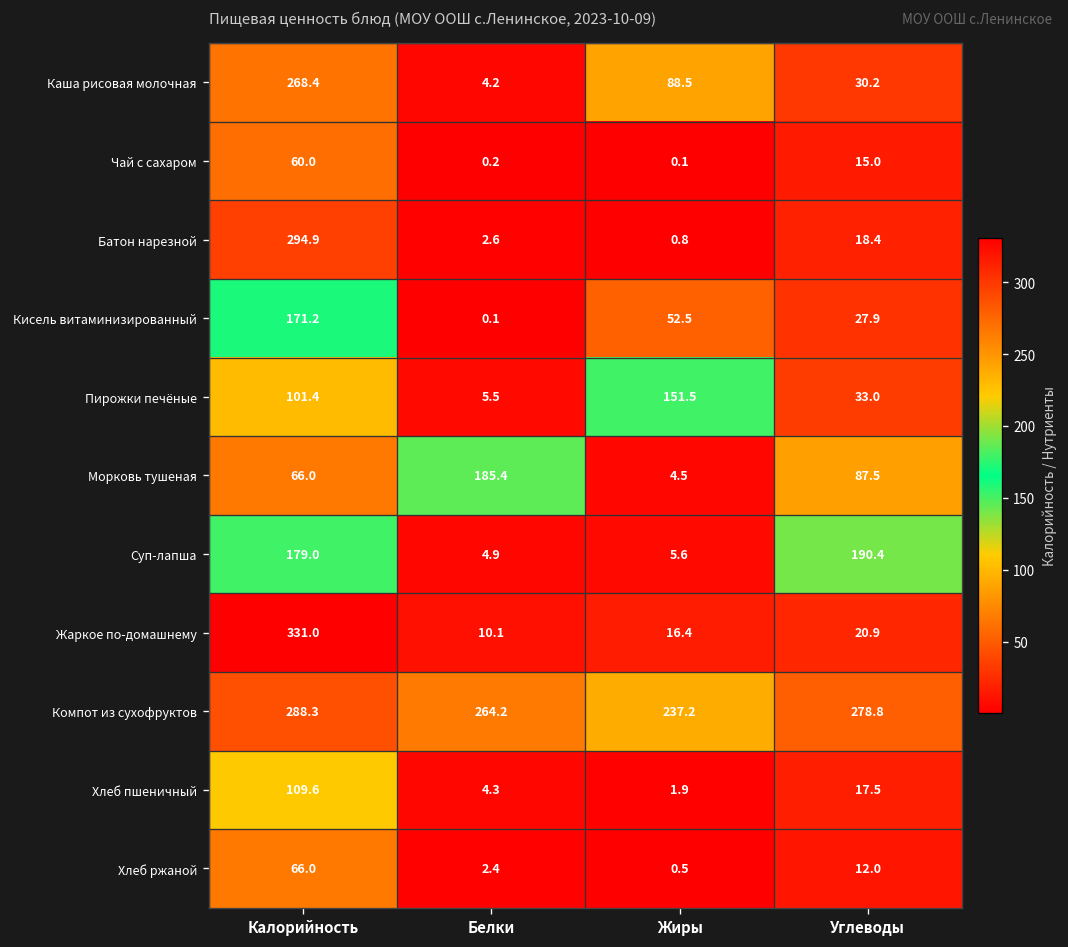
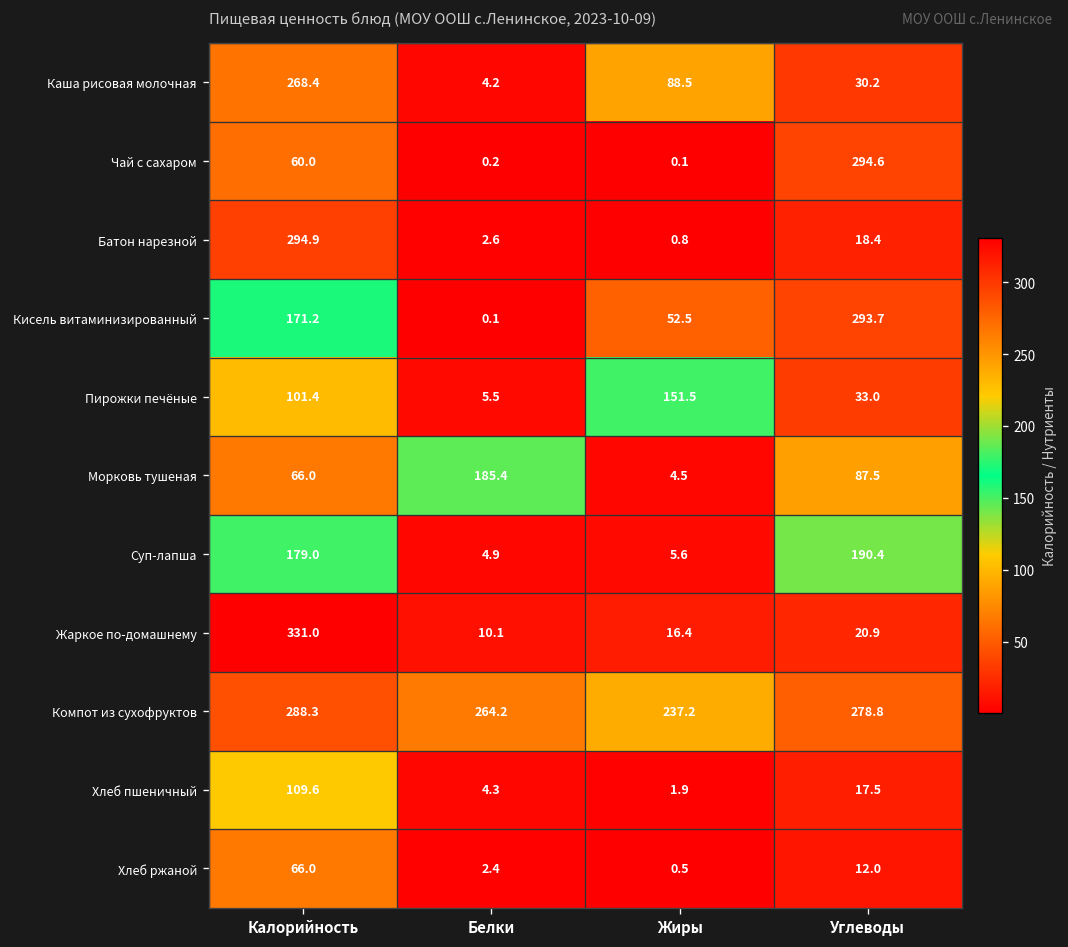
Чай с сахаром, Углеводы: 15.0 -> 294.6
Кисель витаминизированный, Углеводы: 27.9 -> 293.7
